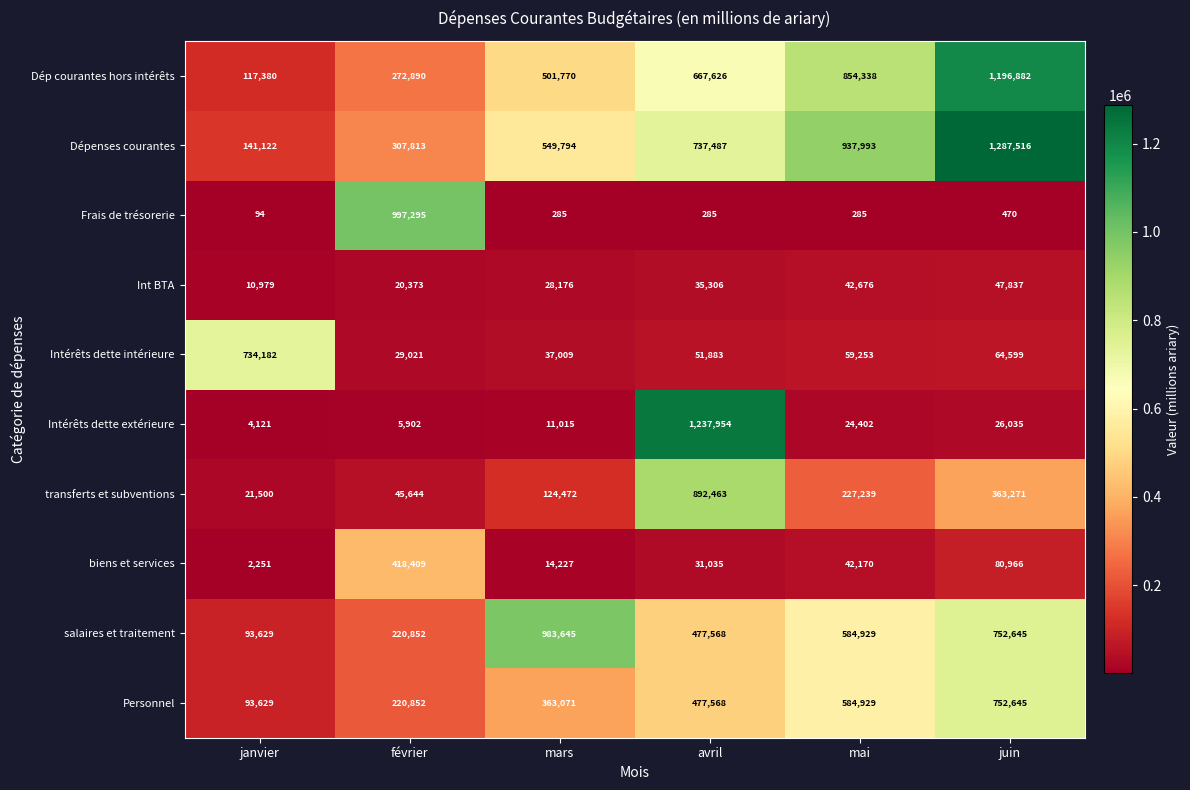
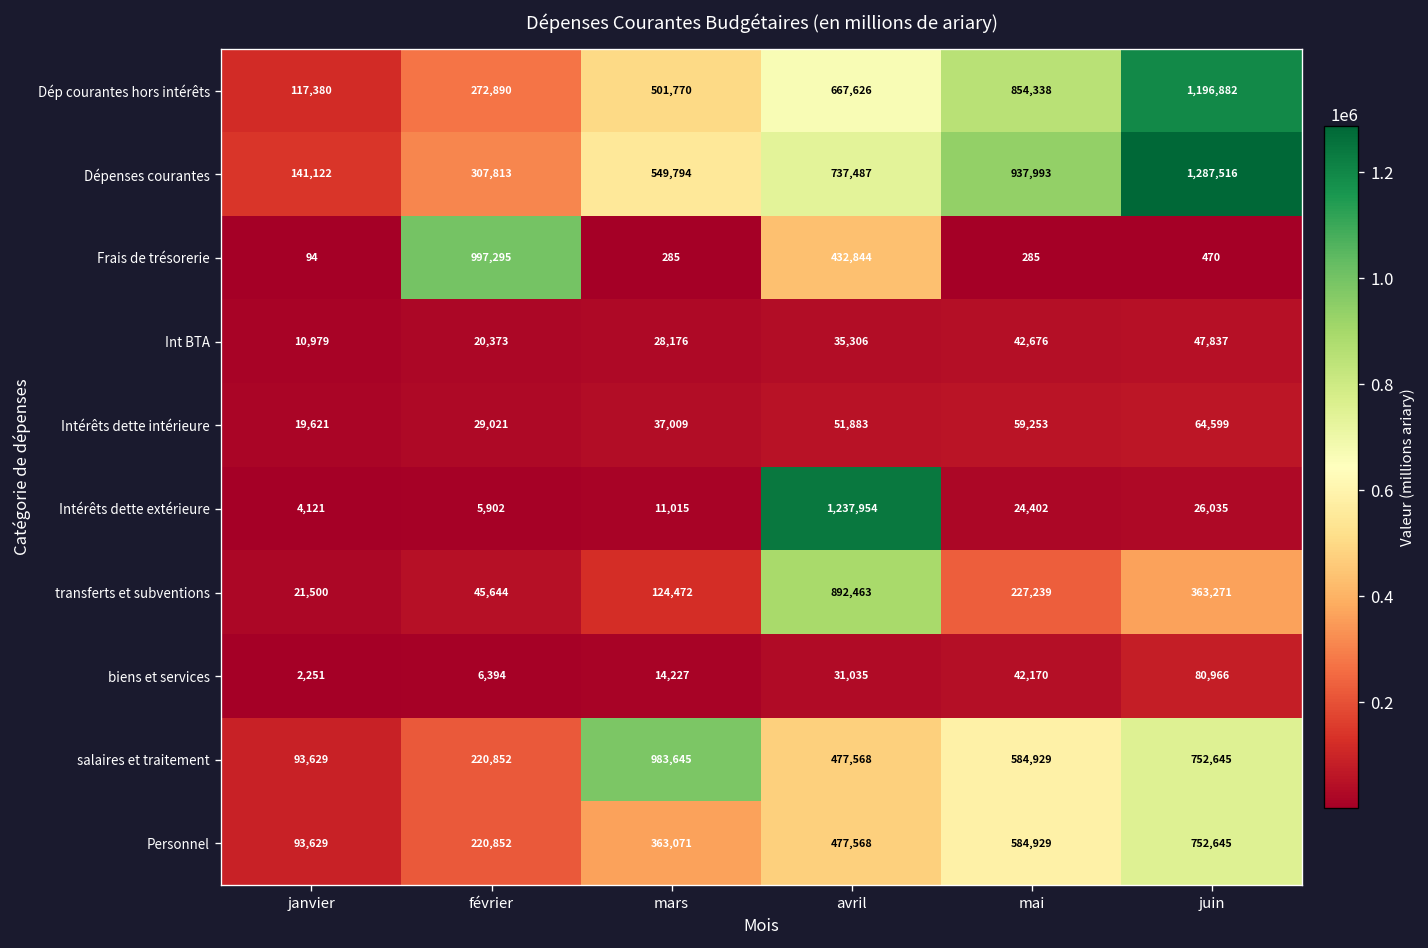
Frais de trésorerie, avril: 285 -> 432,844
Intérêts dette intérieure, janvier: 734,182 -> 19,621
biens et services, février: 418,409 -> 6,394
